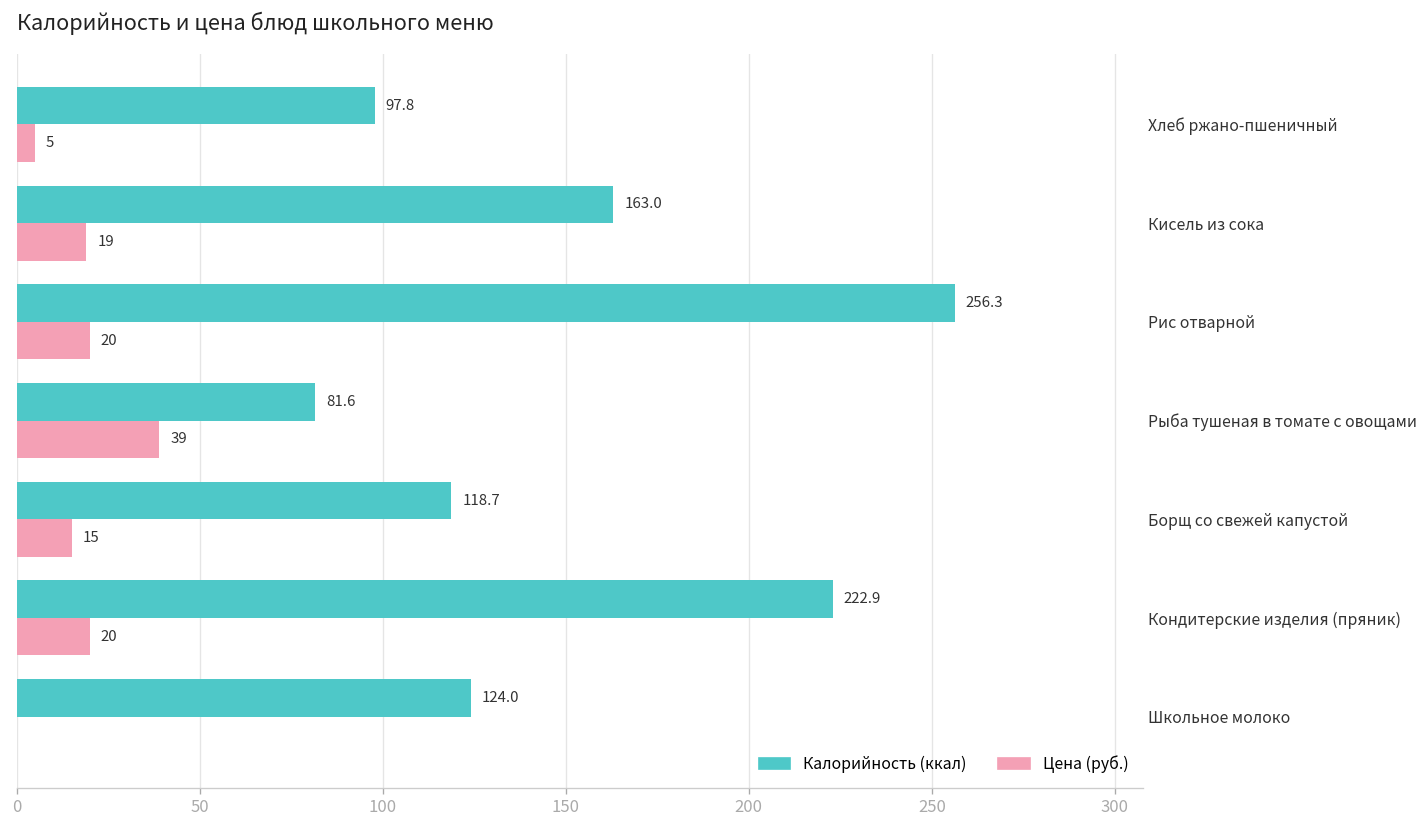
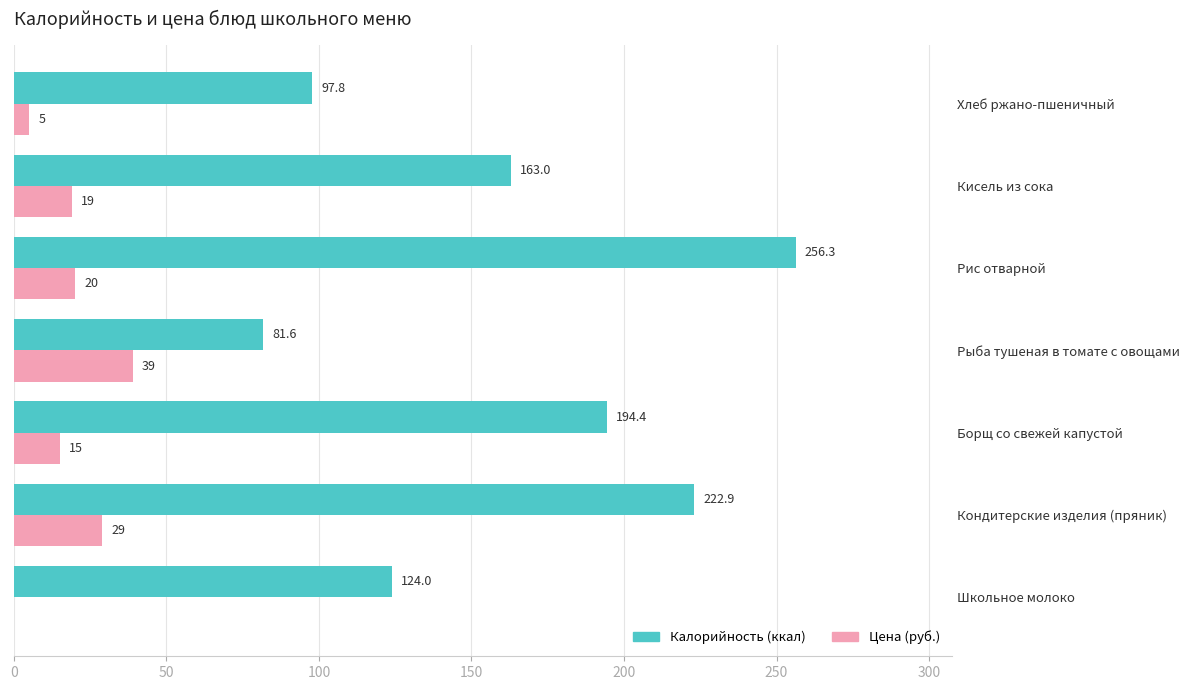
Калорийность (ккал), Борщ со свежей капустой: 118.7 -> 194.4
Цена (руб.), Кондитерские изделия (пряник): 20 -> 29
